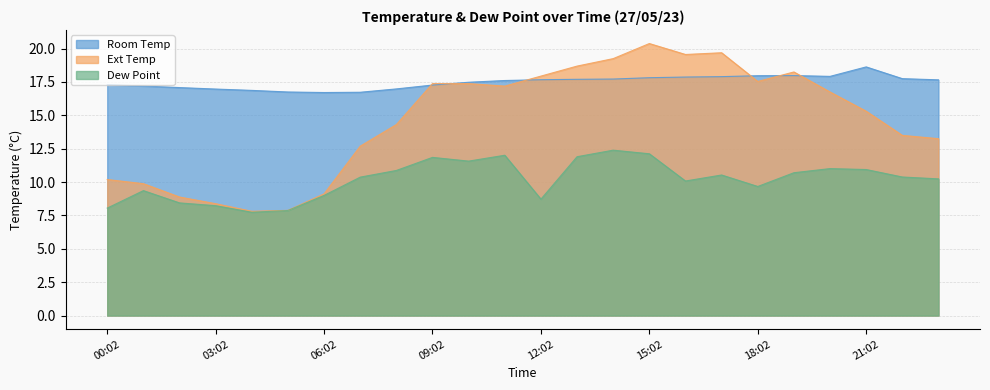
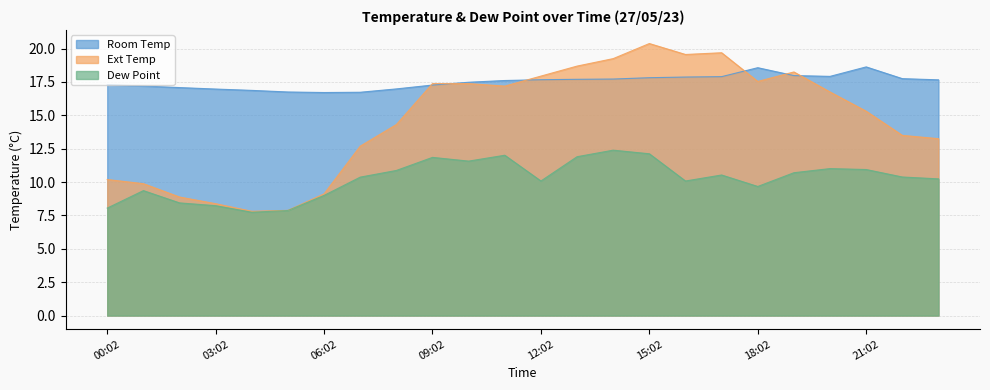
Dew Point, 12:02: 8.7 -> 10.1
Room Temp, 18:02: 18.0 -> 18.6
